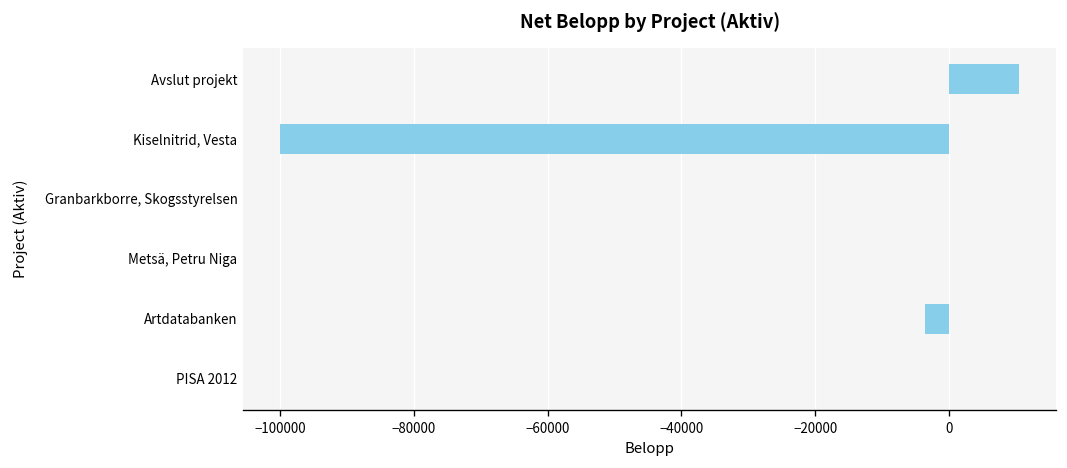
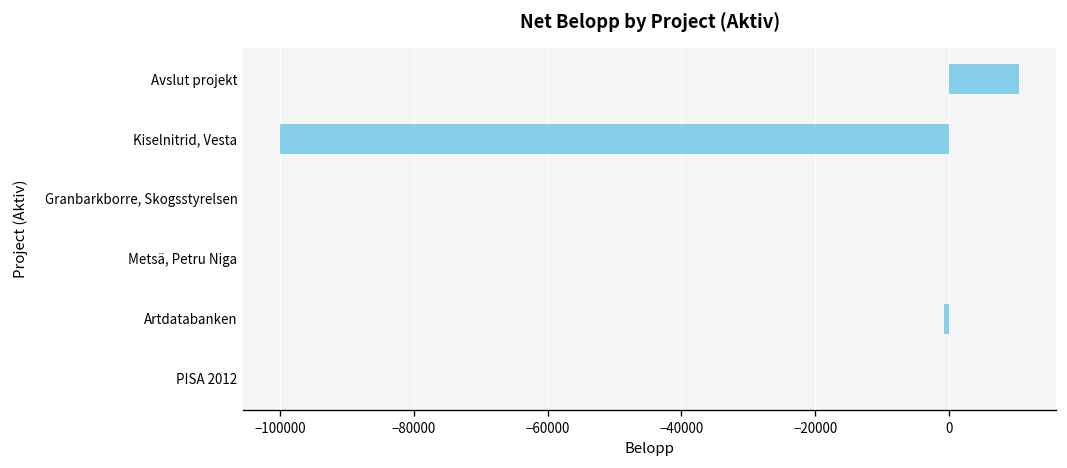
Artdatabanken: -4000 -> -1000
